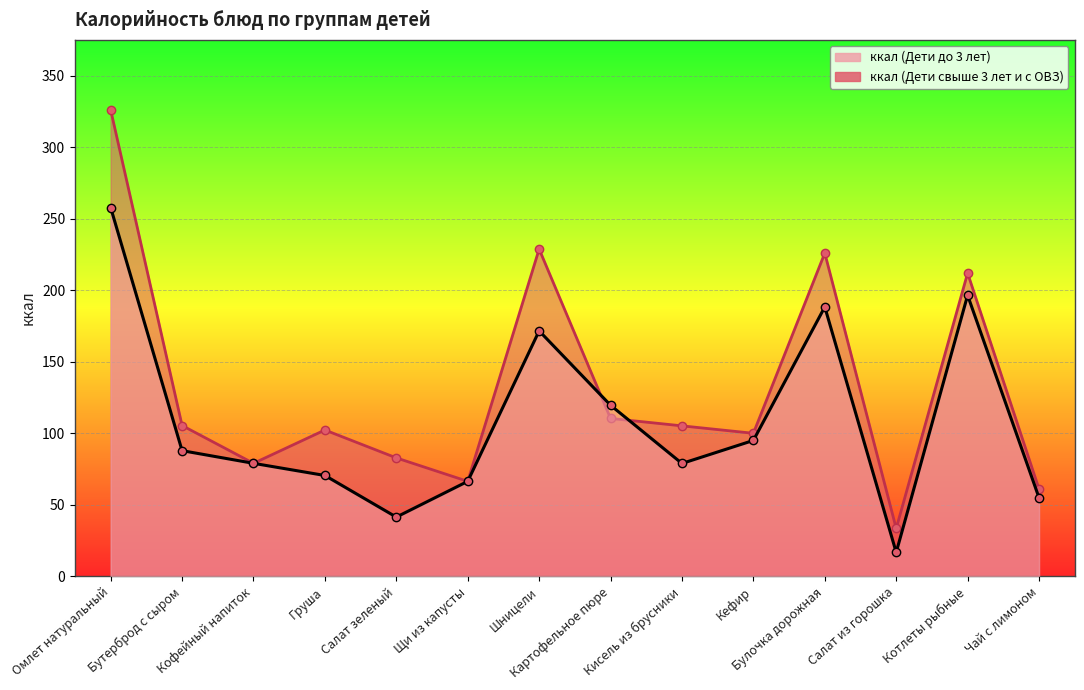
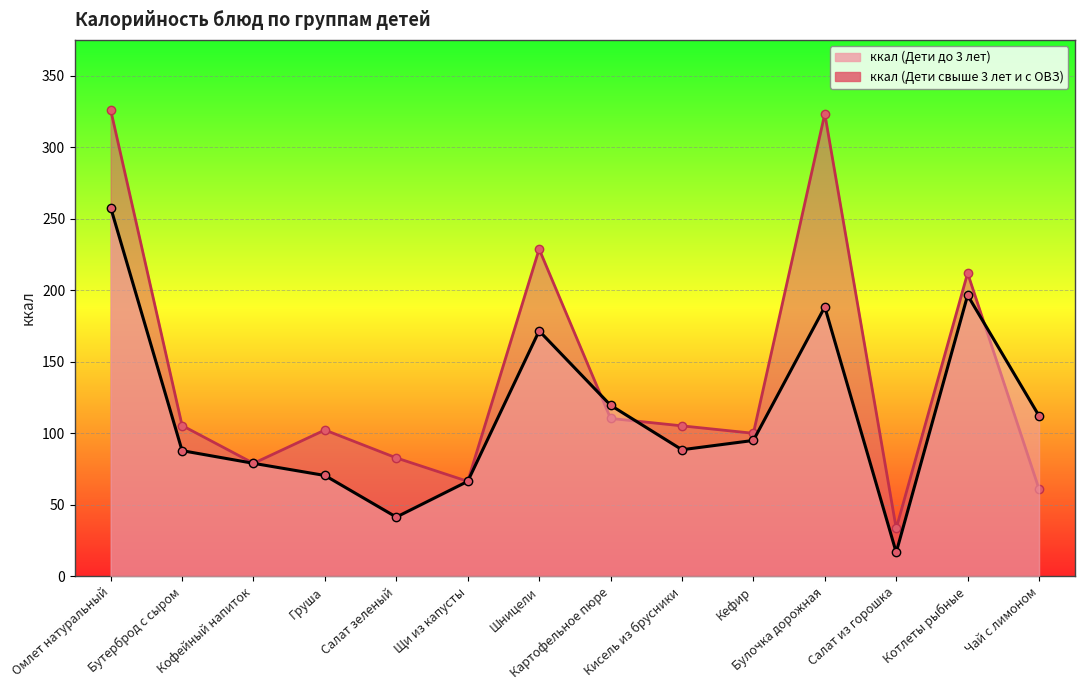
ккал (Дети до 3 лет), Кисель из брусники: 79 -> 89
ккал (Дети свыше 3 лет и с ОВЗ), Булочка дорожная: 226 -> 323
ккал (Дети до 3 лет), Чай с лимоном: 55 -> 112
